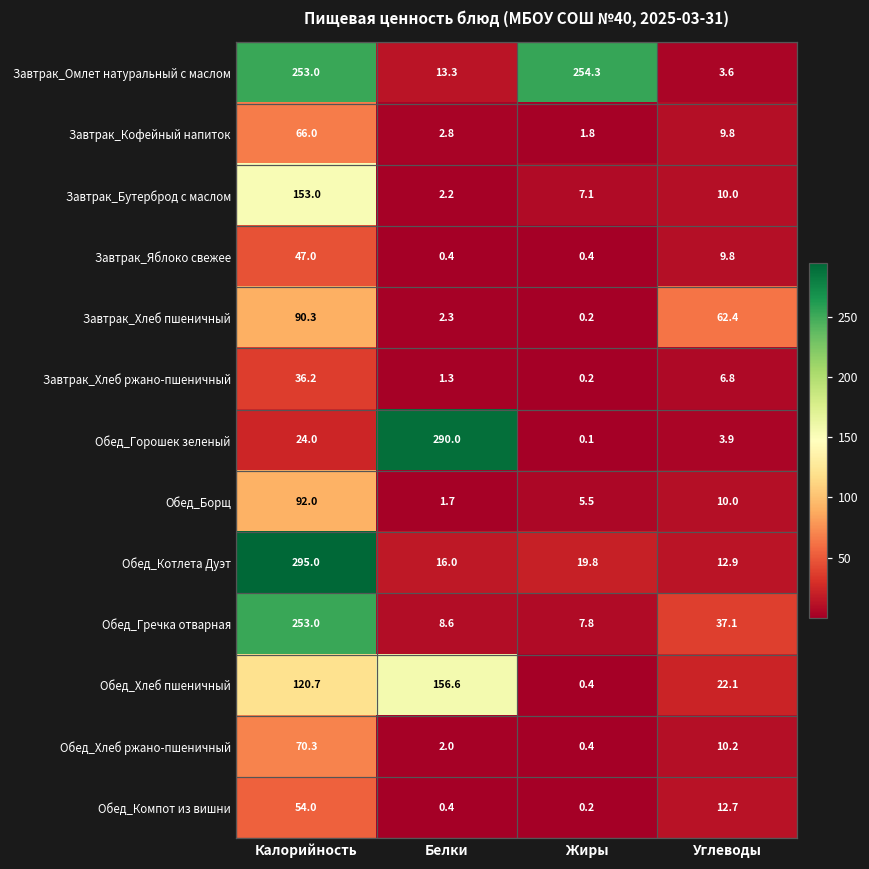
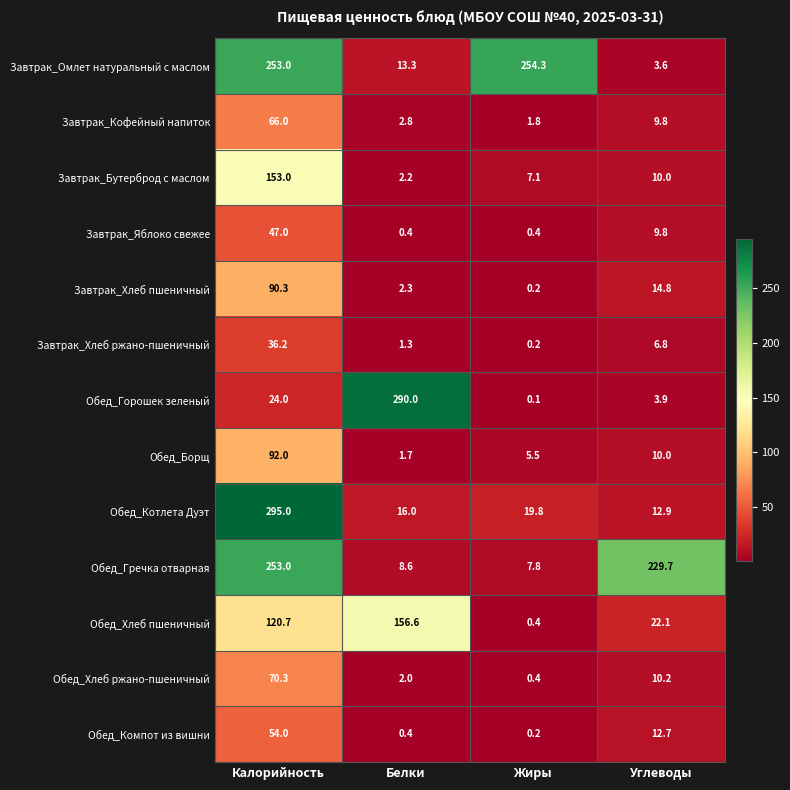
Завтрак_Хлеб пшеничный, Углеводы: 62.4 -> 14.8
Обед_Гречка отварная, Углеводы: 37.1 -> 229.7
